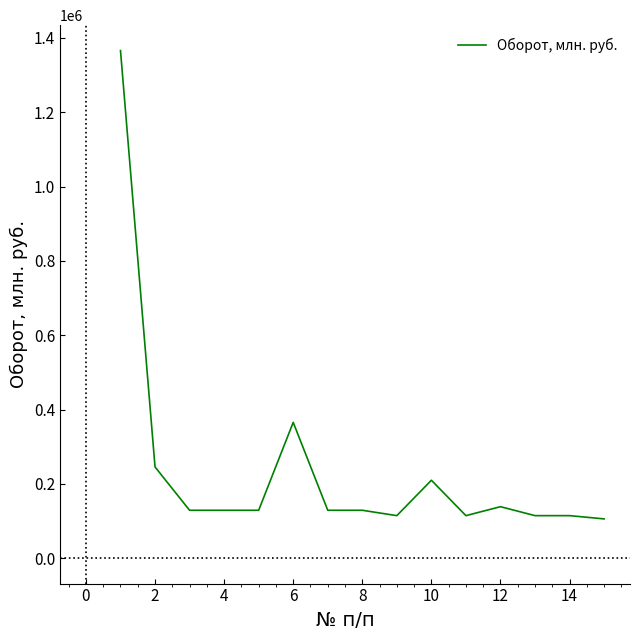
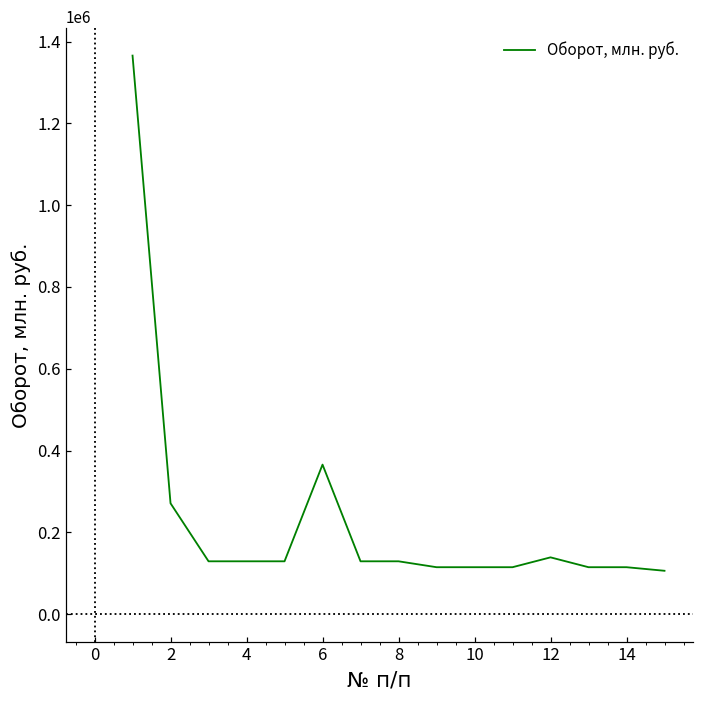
2: 250000 -> 270000
10: 210000 -> 110000
